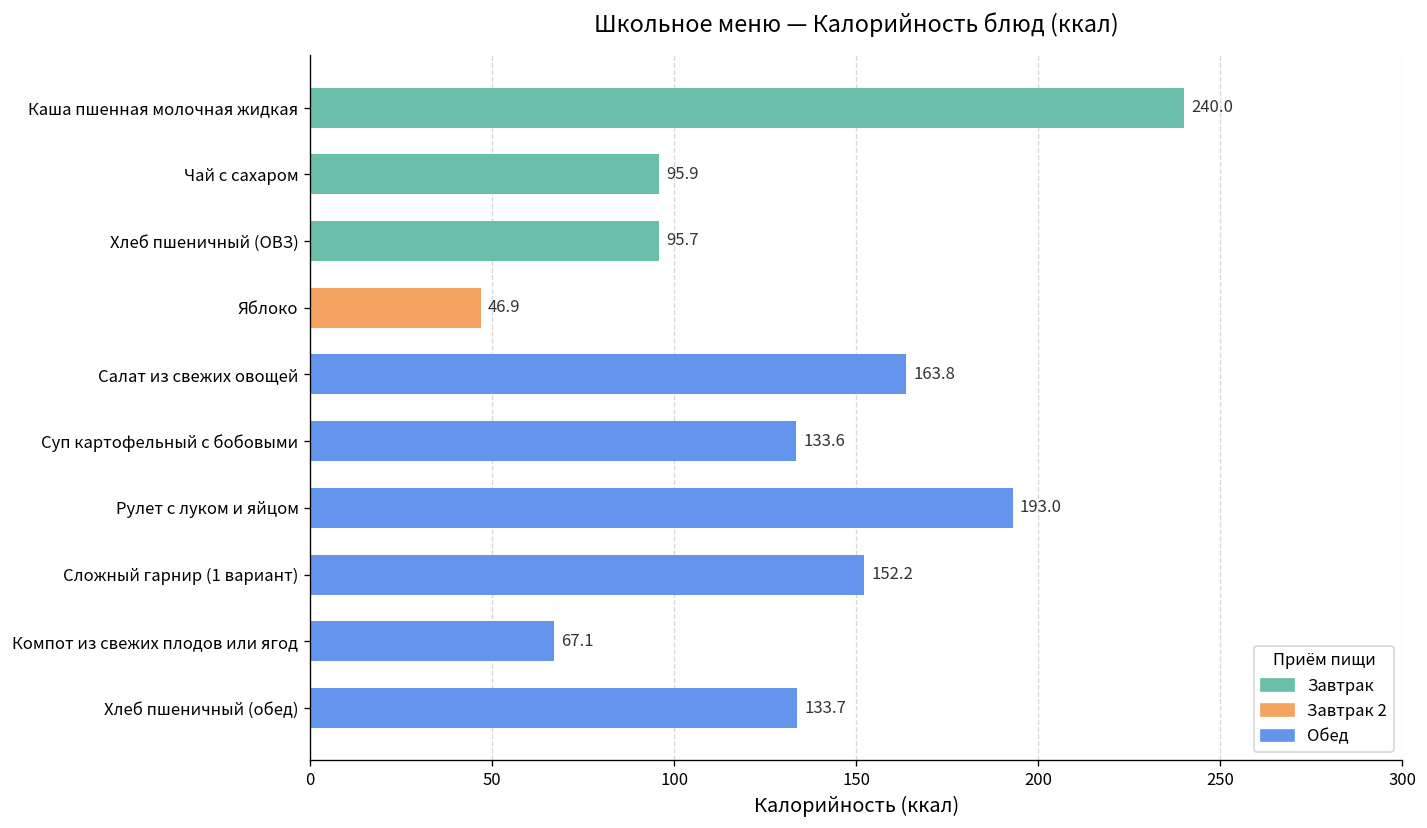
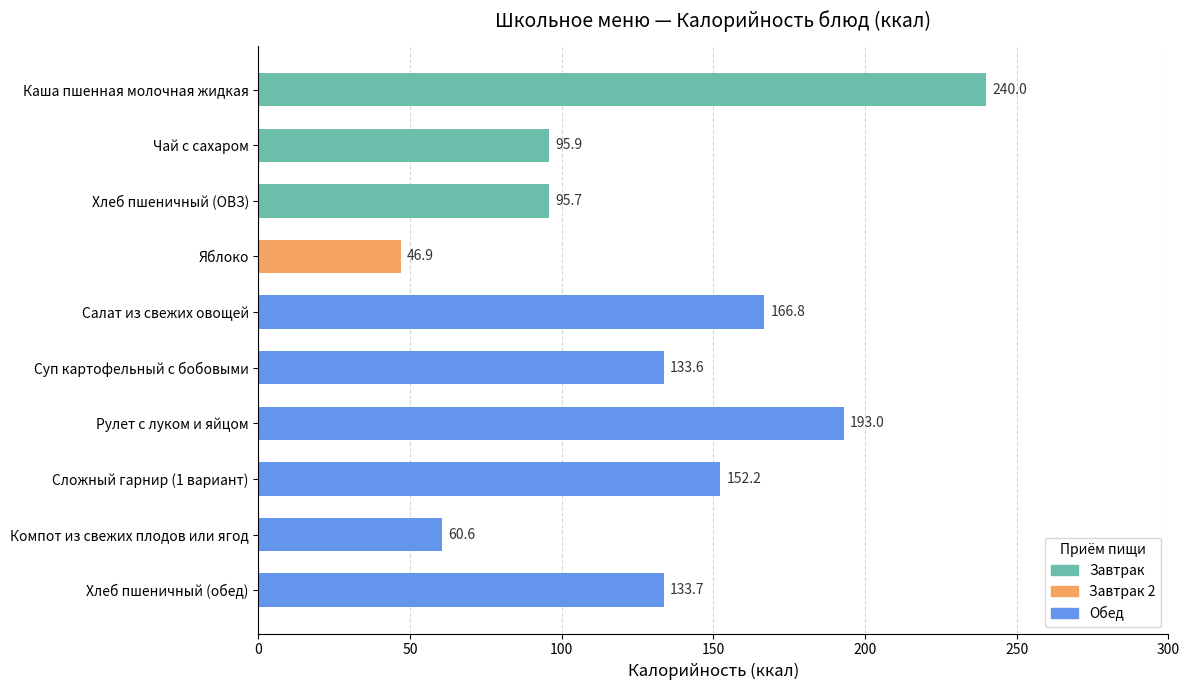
Салат из свежих овощей: 163.8 -> 166.8
Компот из свежих плодов или ягод: 67.1 -> 60.6
